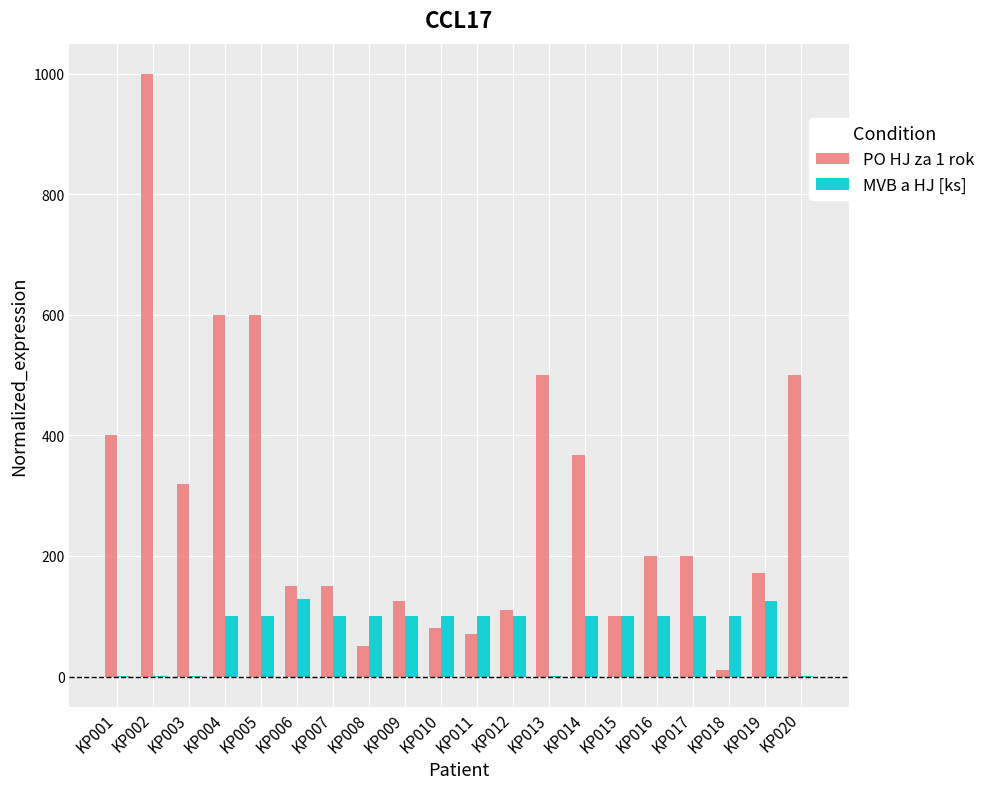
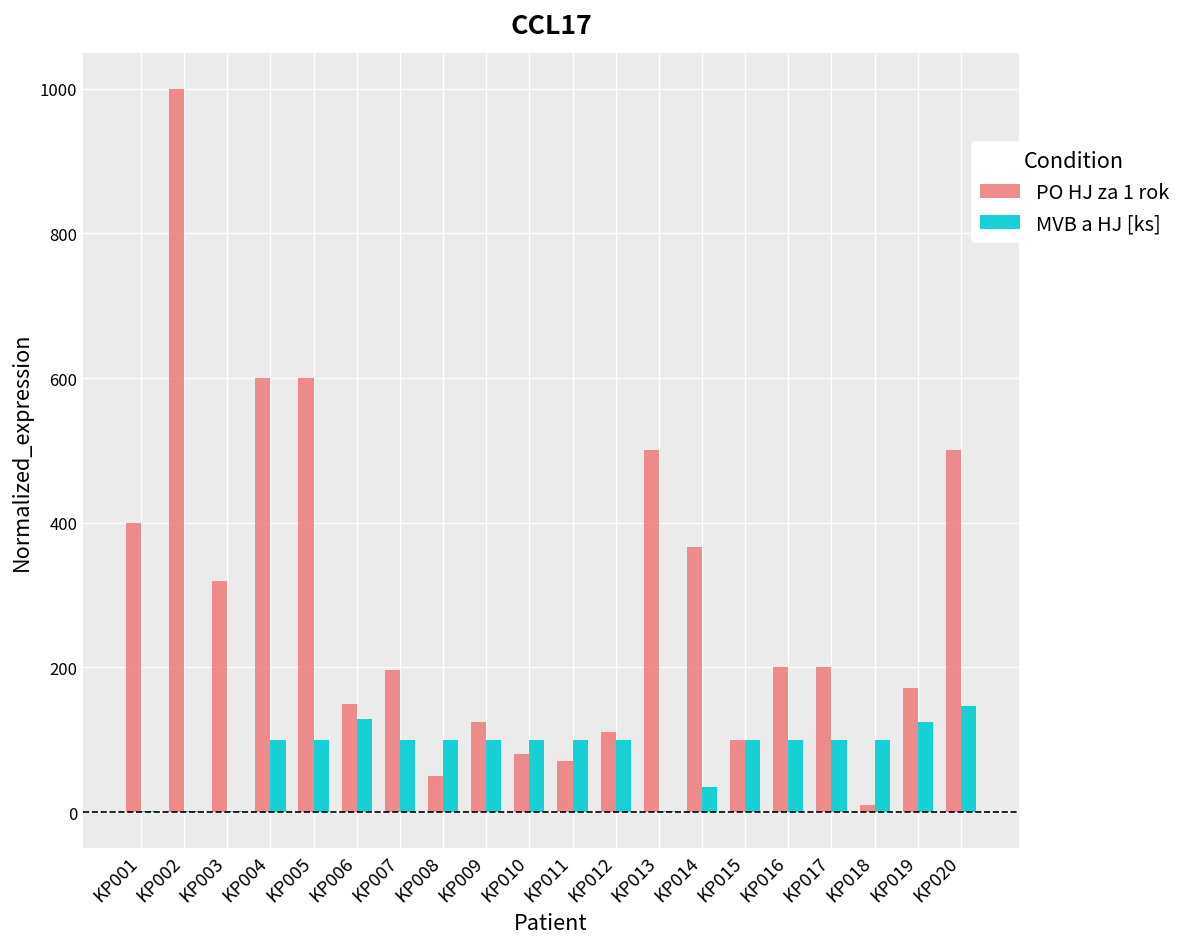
PO HJ za 1 rok, KP007: 150 -> 200
MVB a HJ [ks], KP014: 100 -> 40
MVB a HJ [ks], KP020: 0 -> 150
